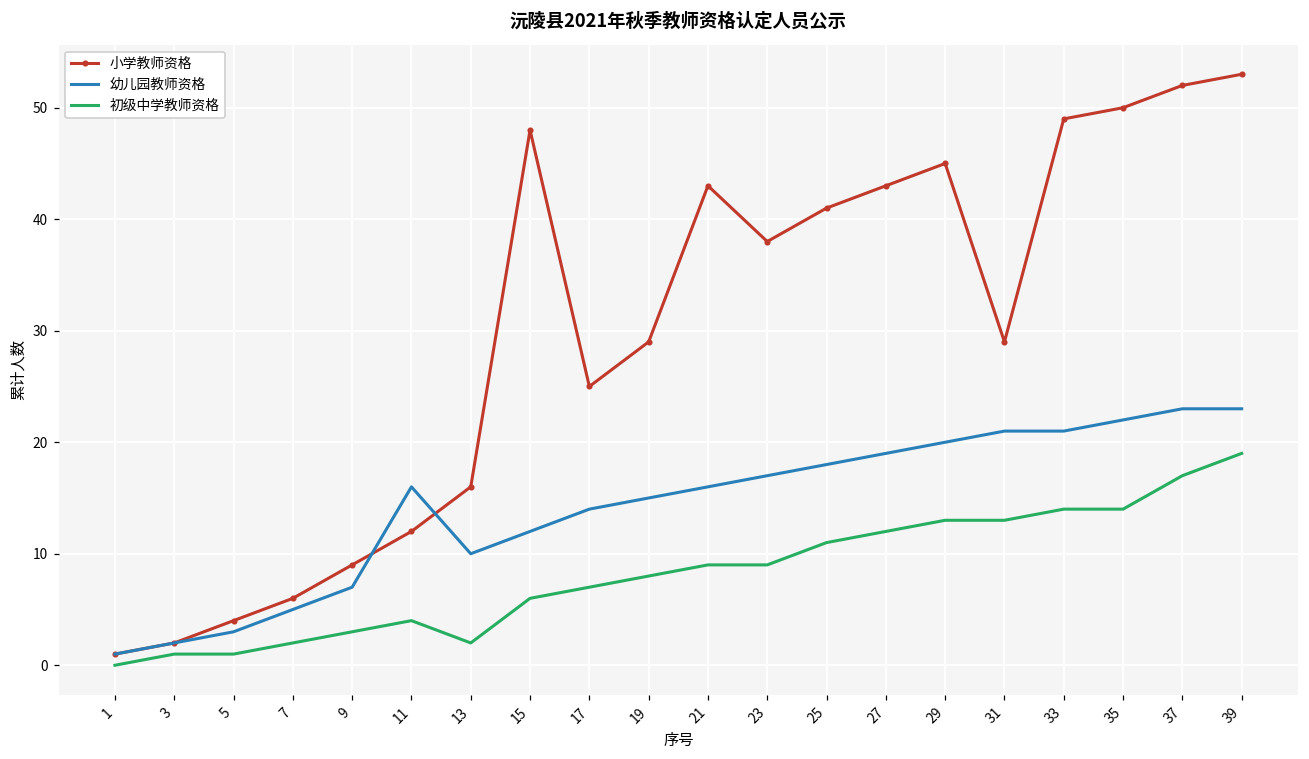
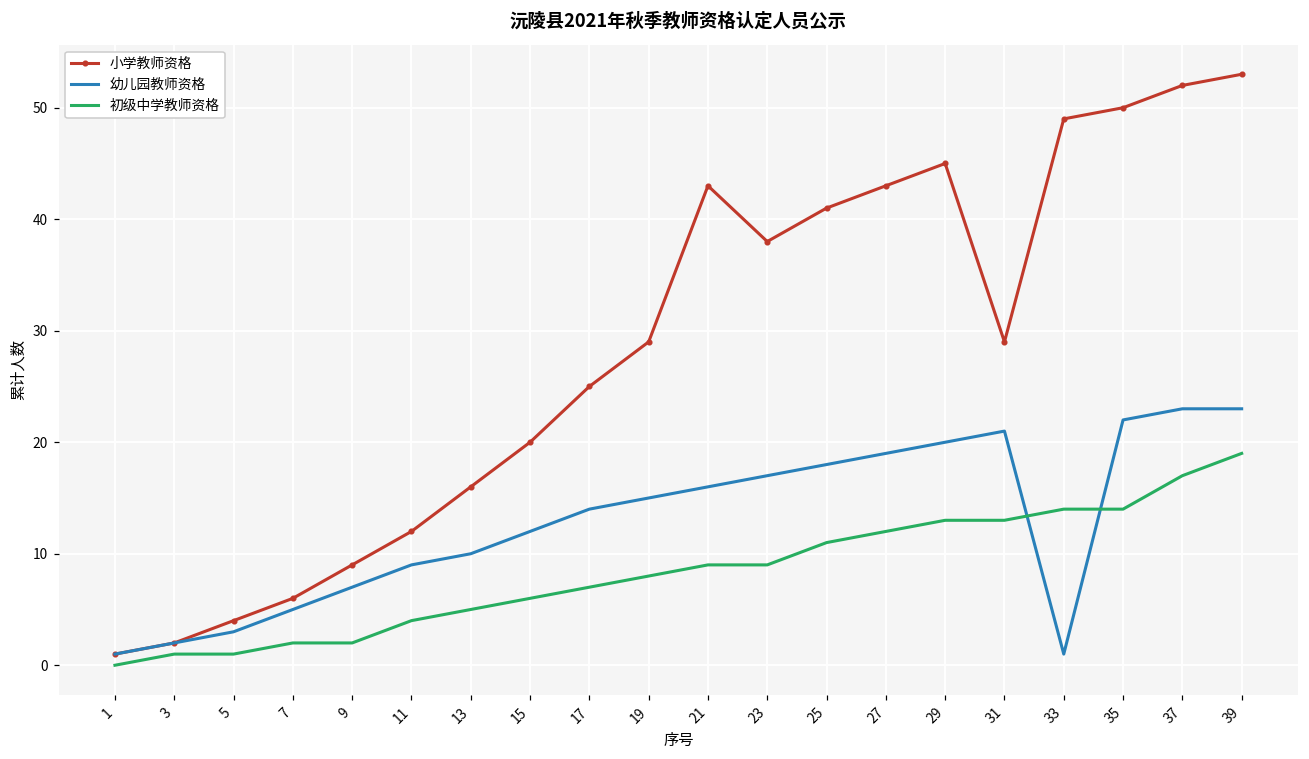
初级中学教师资格, 9: 3 -> 2
幼儿园教师资格, 11: 16 -> 9
初级中学教师资格, 13: 2 -> 5
小学教师资格, 15: 48 -> 20
幼儿园教师资格, 33: 21 -> 1
